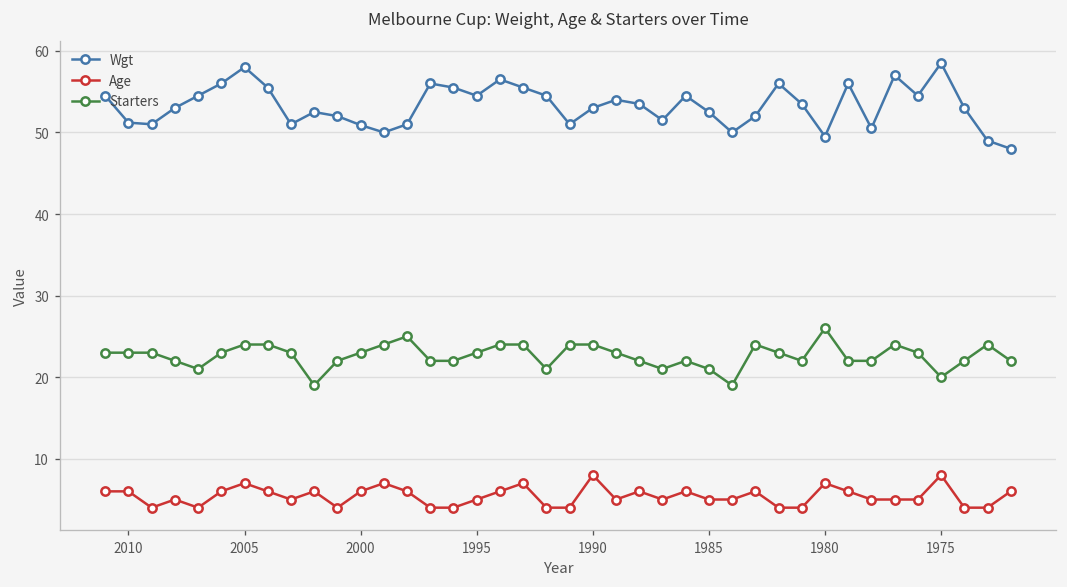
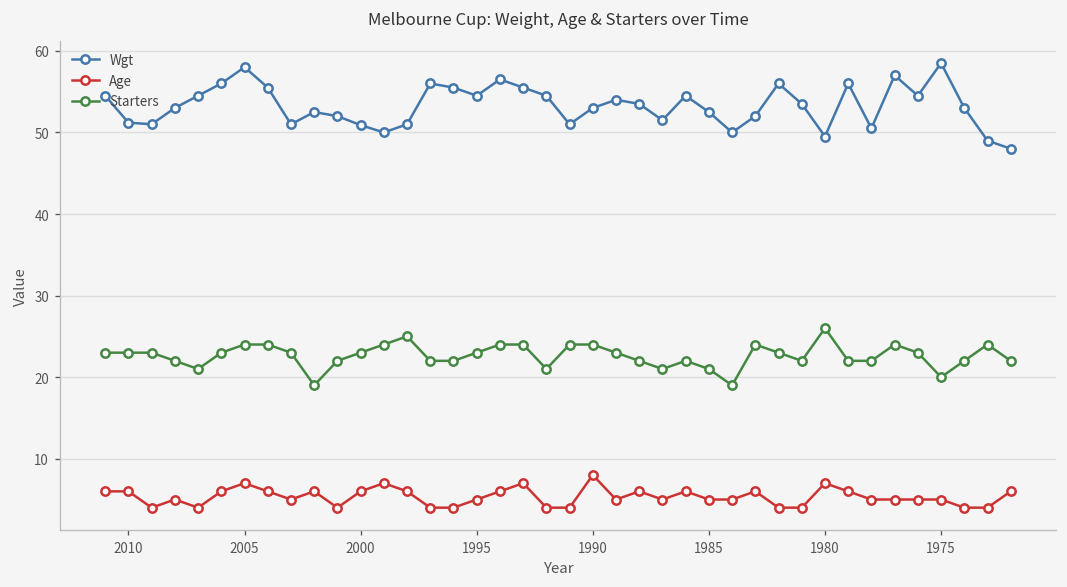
Age, 1975: 8 -> 5
